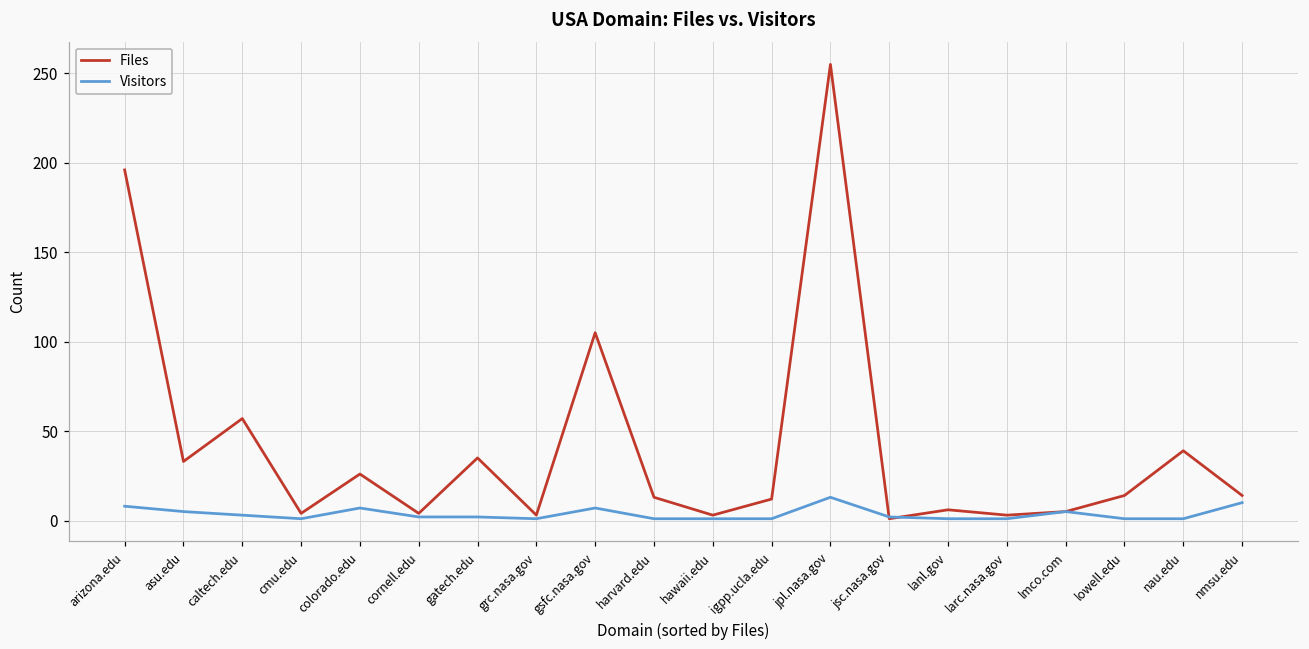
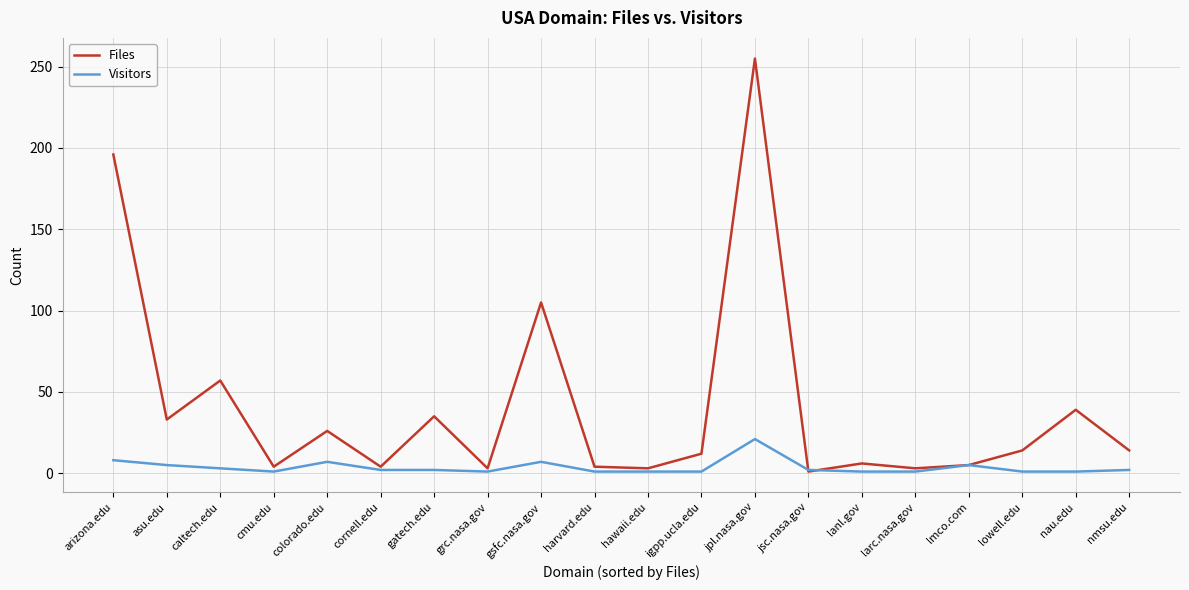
Files, harvard.edu: 13 -> 4
Visitors, jpl.nasa.gov: 13 -> 21
Visitors, nmsu.edu: 10 -> 2
